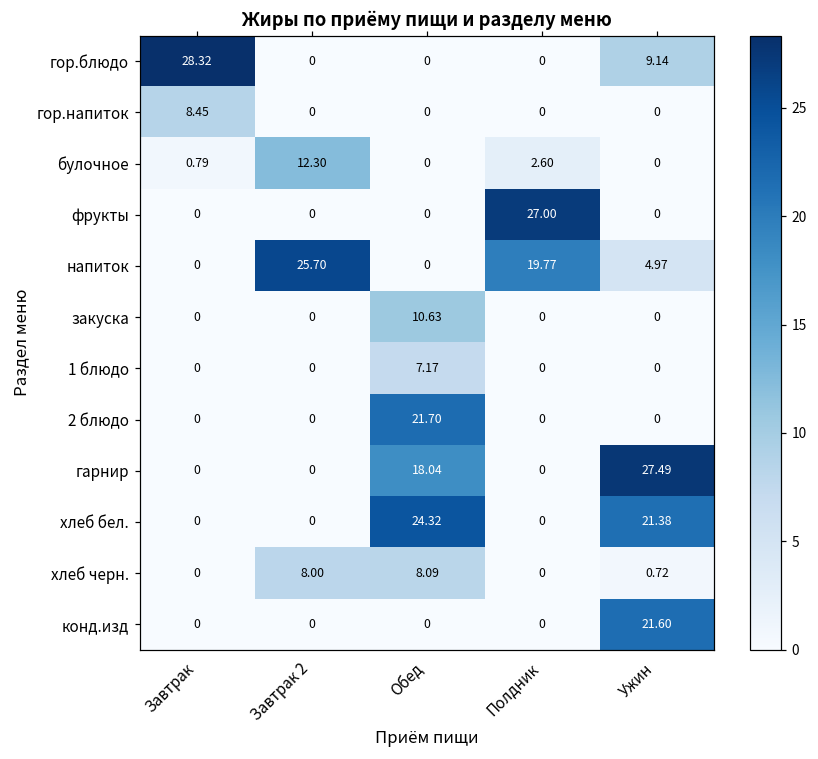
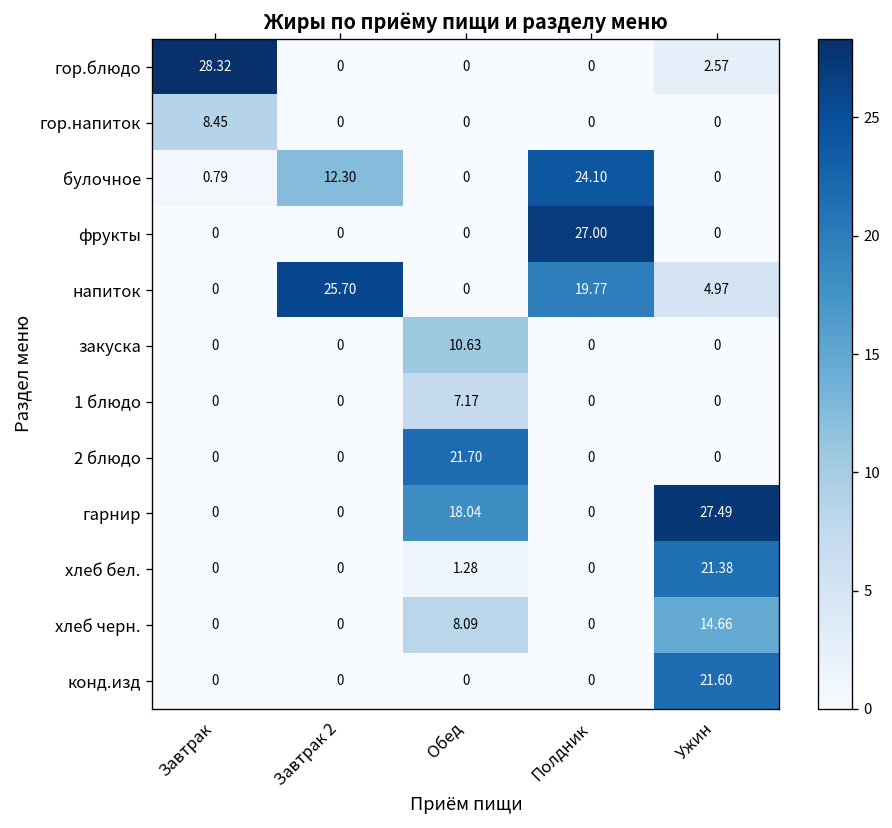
гор.блюдо, Ужин: 9.14 -> 2.57
булочное, Полдник: 2.60 -> 24.10
хлеб бел., Обед: 24.32 -> 1.28
хлеб черн., Завтрак 2: 8.00 -> 0
хлеб черн., Ужин: 0.72 -> 14.66
